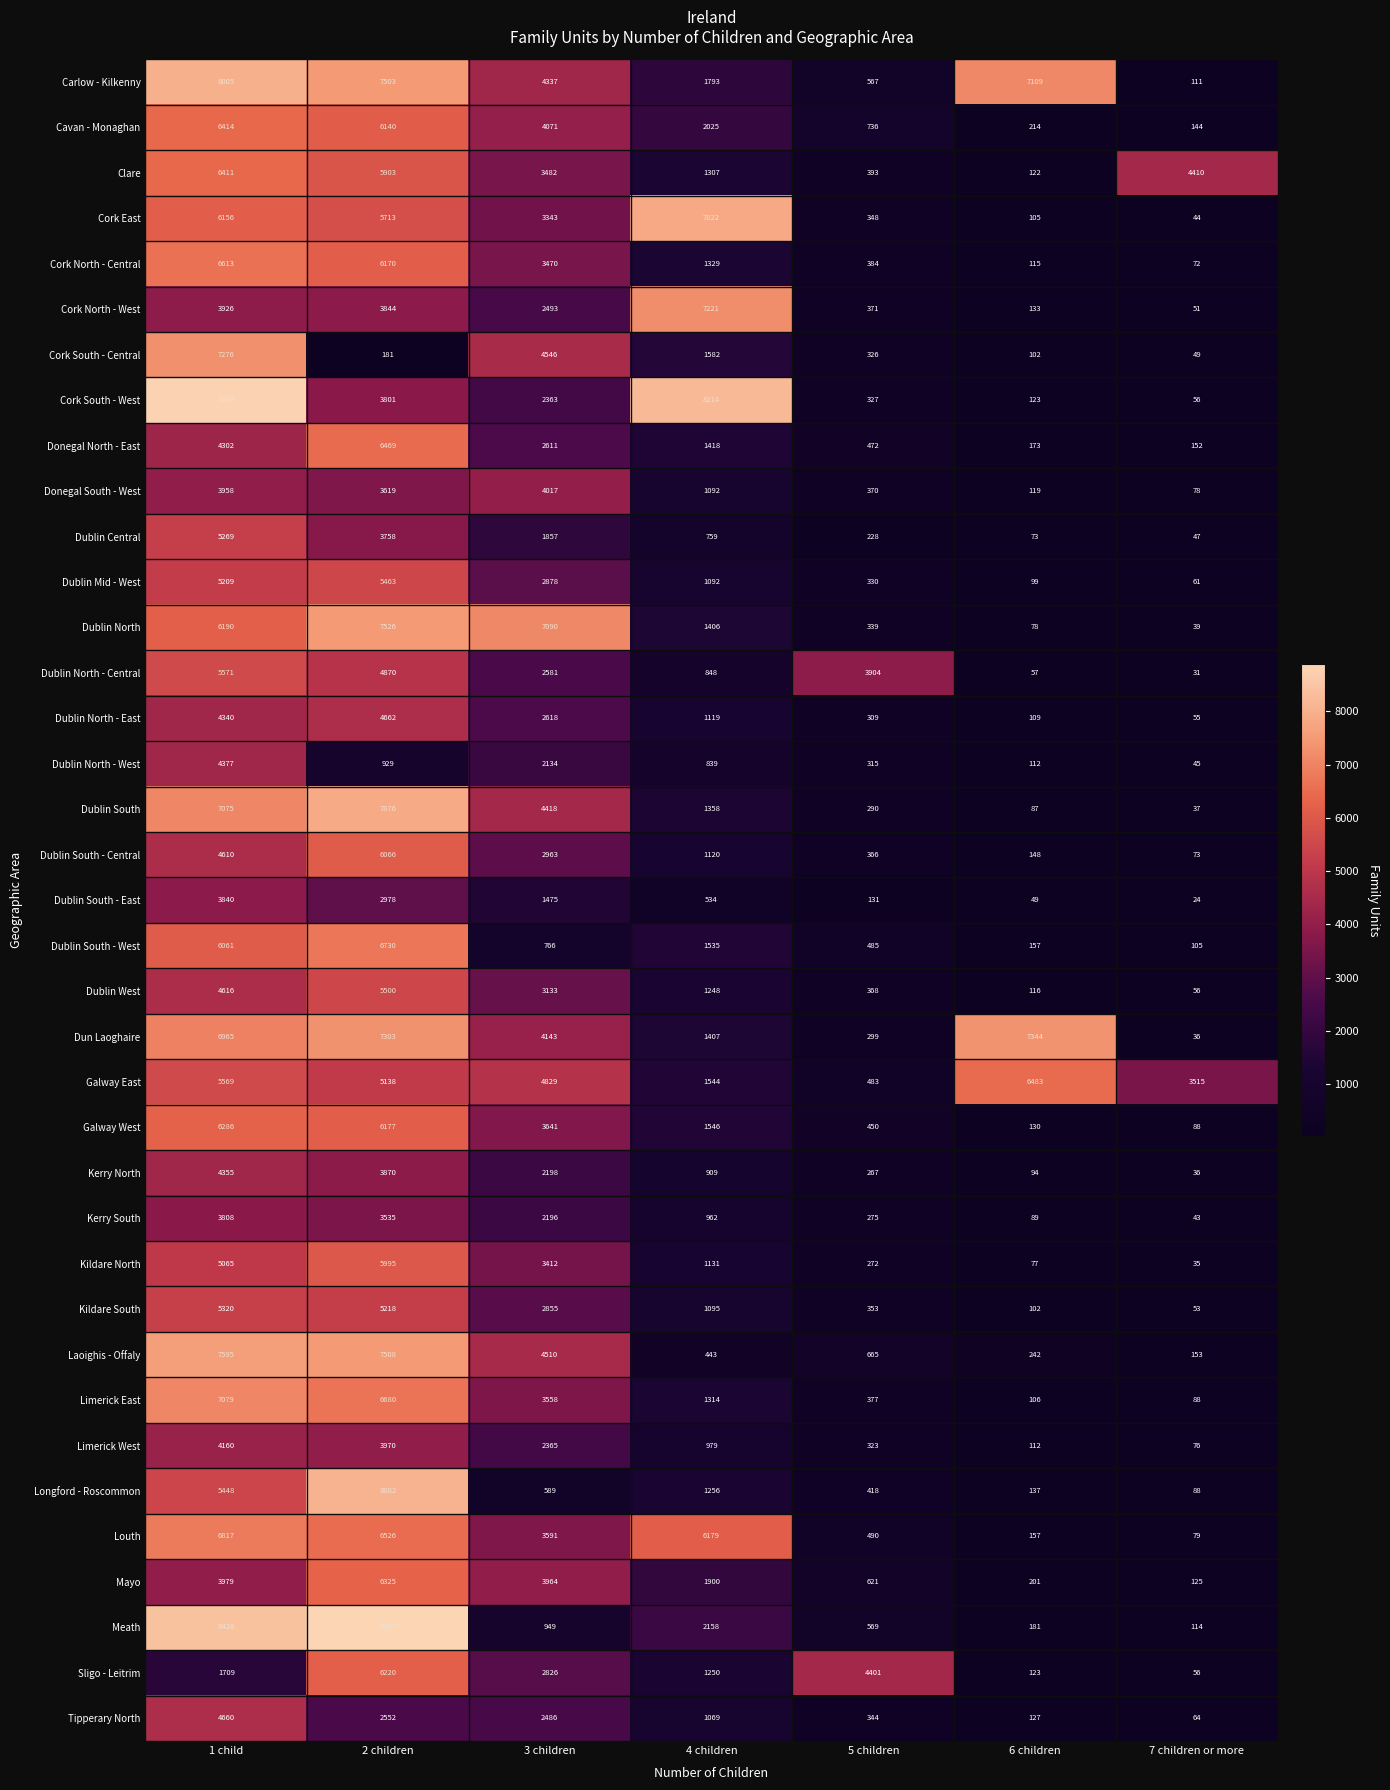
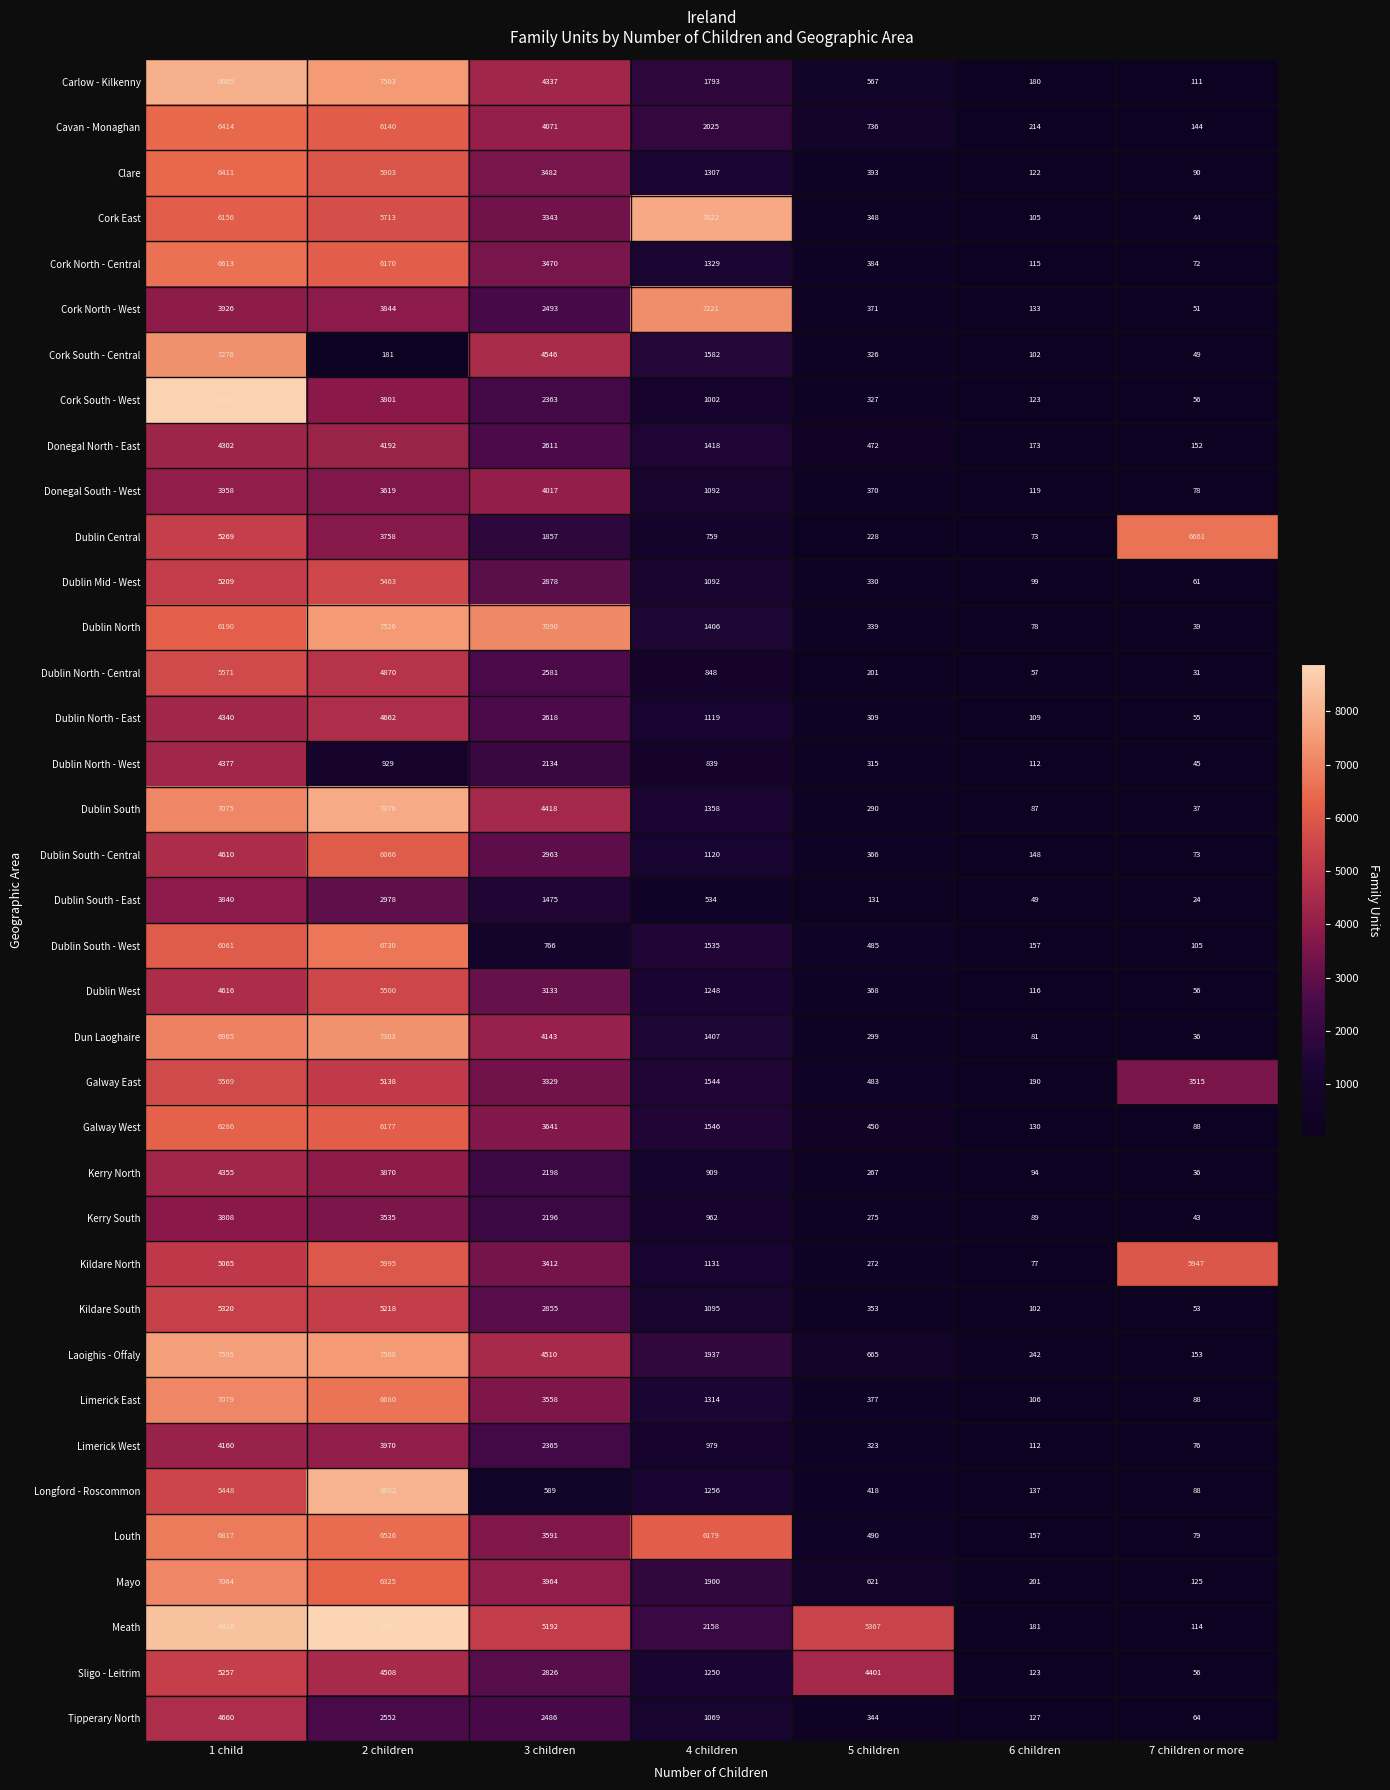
Carlow - Kilkenny, 6 children: 7109 -> 180
Clare, 7 children or more: 4410 -> 90
Cork South - West, 4 children: 8214 -> 1002
Donegal North - East, 2 children: 6469 -> 4192
Dublin Central, 7 children or more: 47 -> 6661
Dublin North - Central, 5 children: 3904 -> 201
Dun Laoghaire, 6 children: 7344 -> 81
Galway East, 3 children: 4829 -> 3329
Galway East, 6 children: 6483 -> 190
Kildare North, 7 children or more: 35 -> 5947
Laoighis - Offaly, 4 children: 443 -> 1937
Mayo, 1 child: 3979 -> 7064
Meath, 3 children: 949 -> 5192
Meath, 5 children: 569 -> 5367
Sligo - Leitrim, 1 child: 1709 -> 5257
Sligo - Leitrim, 2 children: 6220 -> 4508
